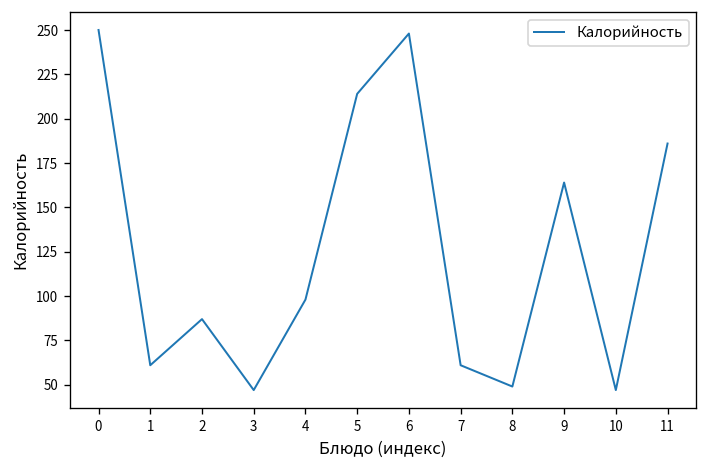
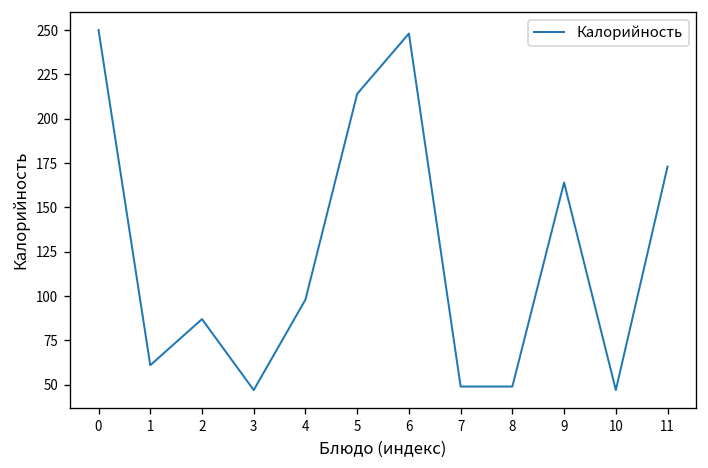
7: 61 -> 49
11: 186 -> 173
